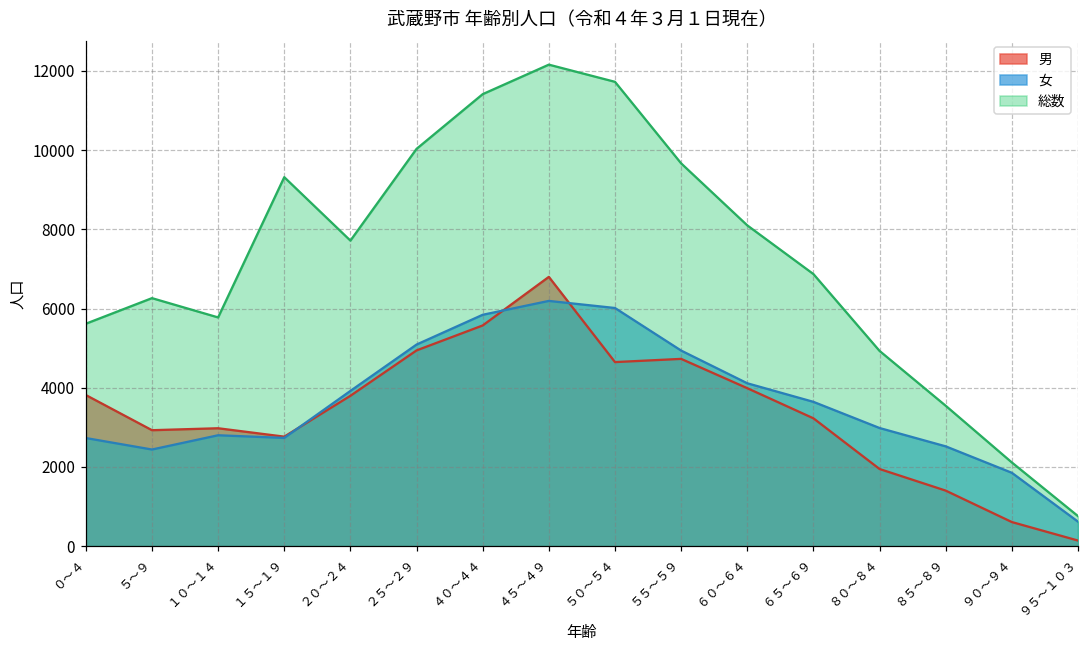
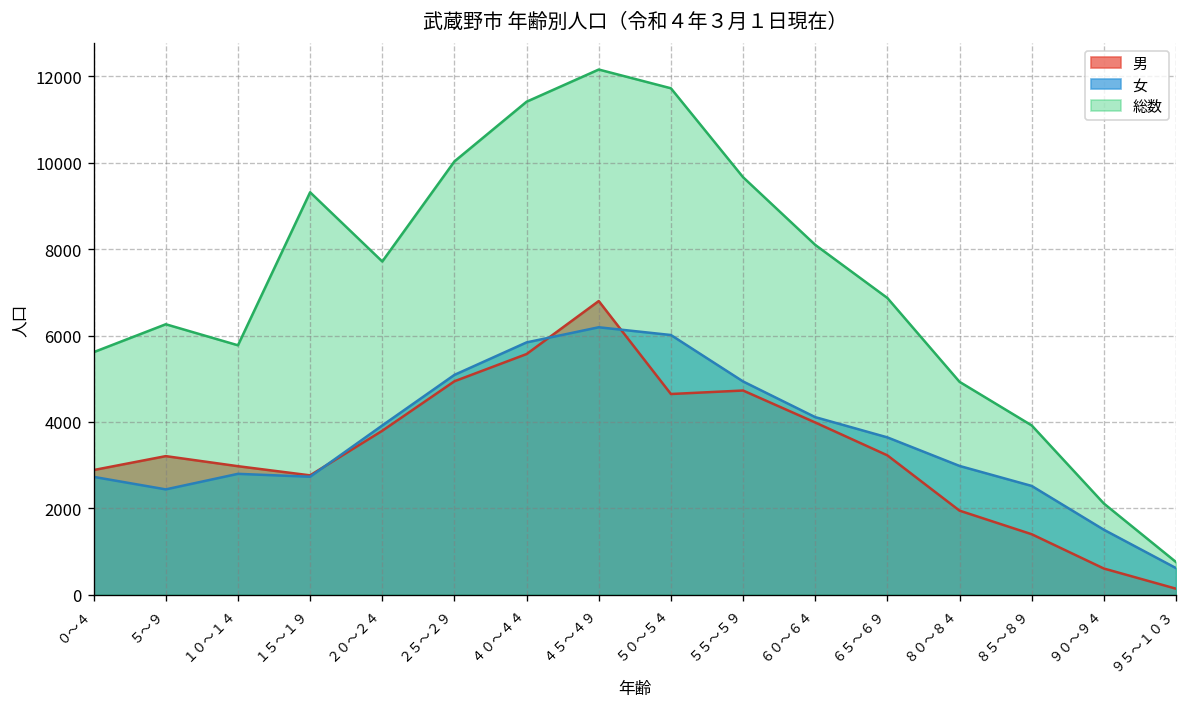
男, ０～４: 3800 -> 2900
男, ５～９: 2900 -> 3200
総数, ８５～８９: 3500 -> 3900
女, ９０～９４: 1900 -> 1500
